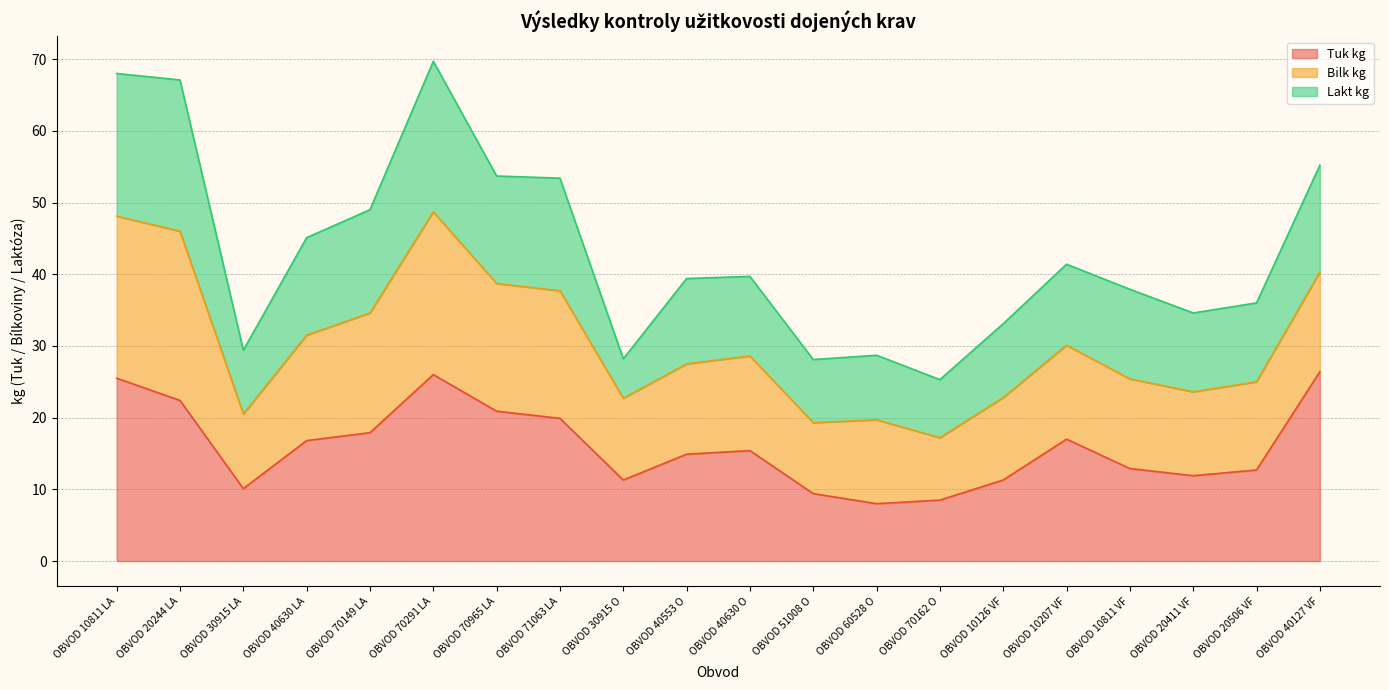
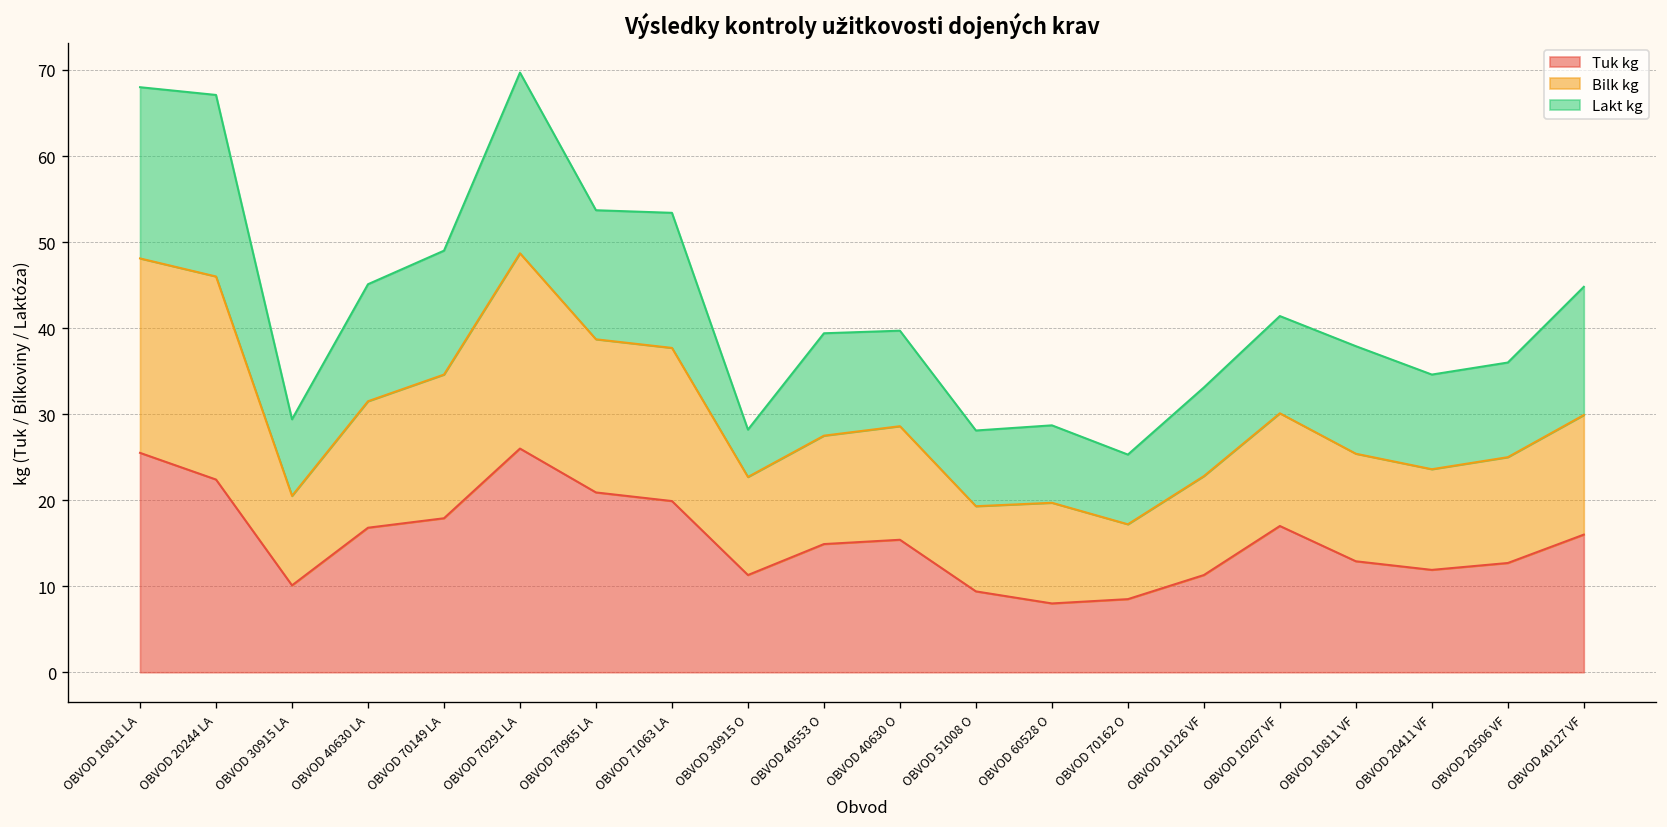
Tuk kg, OBVOD 40127 VF: 26 -> 16
